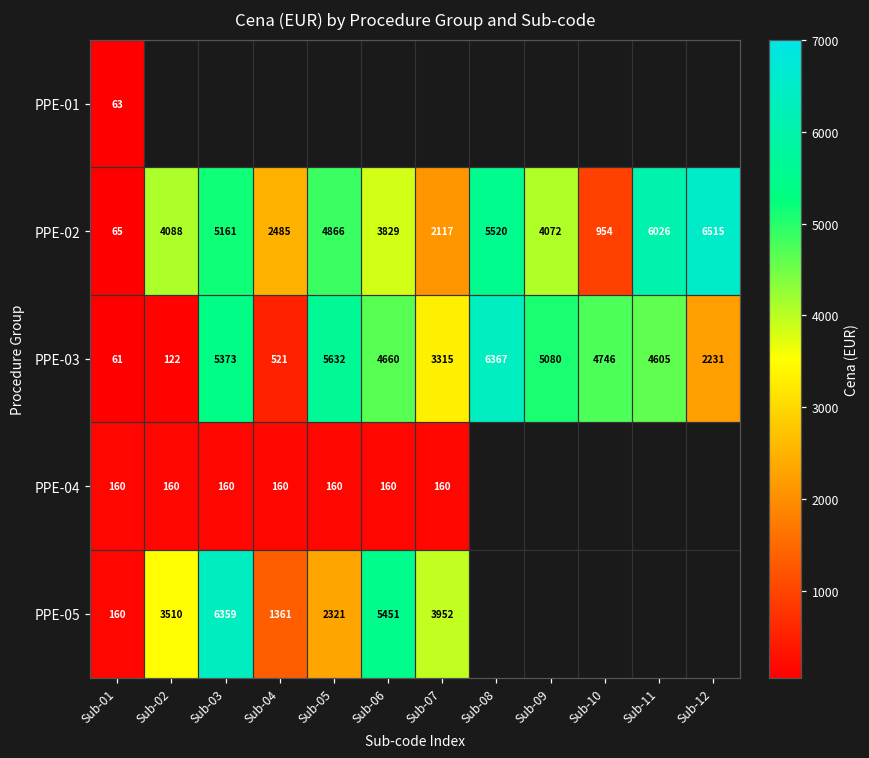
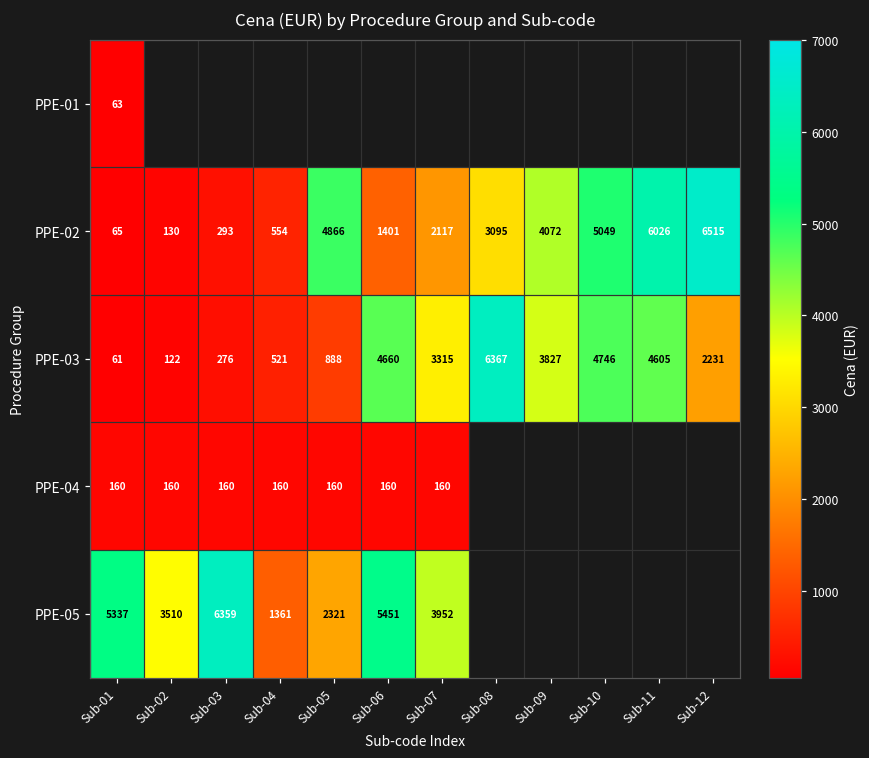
PPE-02, Sub-02: 4088 -> 130
PPE-02, Sub-03: 5161 -> 293
PPE-02, Sub-04: 2485 -> 554
PPE-02, Sub-06: 3829 -> 1401
PPE-02, Sub-08: 5520 -> 3095
PPE-02, Sub-10: 954 -> 5049
PPE-03, Sub-03: 5373 -> 276
PPE-03, Sub-05: 5632 -> 888
PPE-03, Sub-09: 5080 -> 3827
PPE-05, Sub-01: 160 -> 5337
